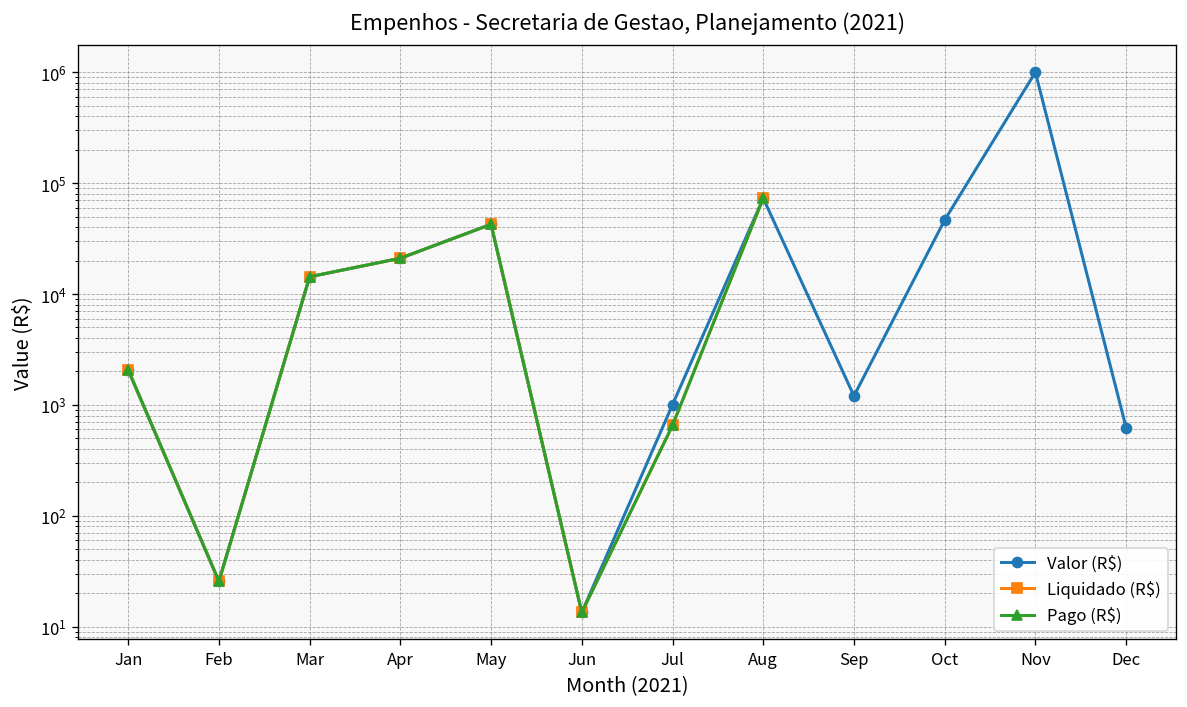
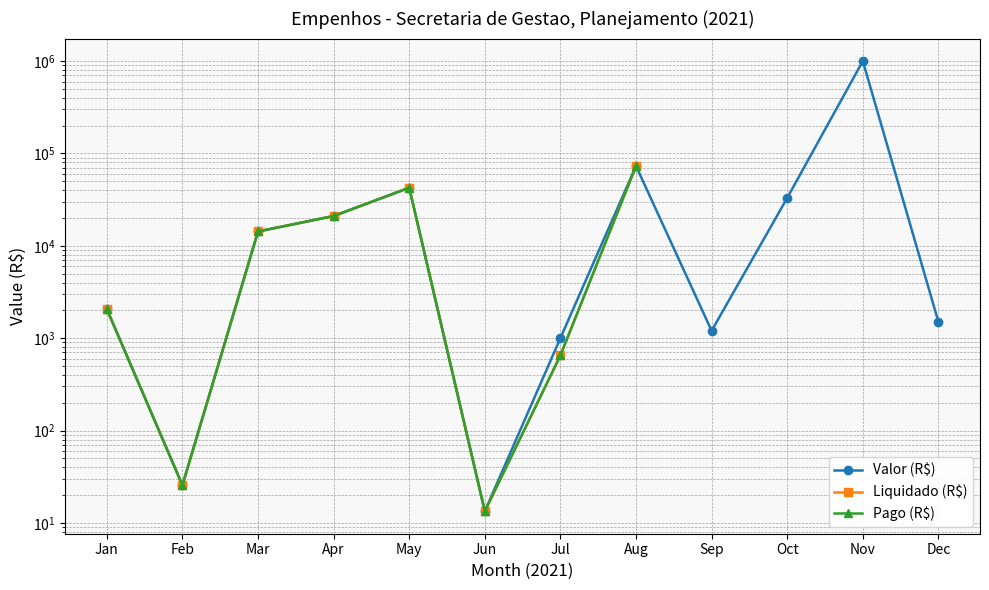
Valor (R$), Oct: 50000 -> 33000
Valor (R$), Dec: 600 -> 1500
